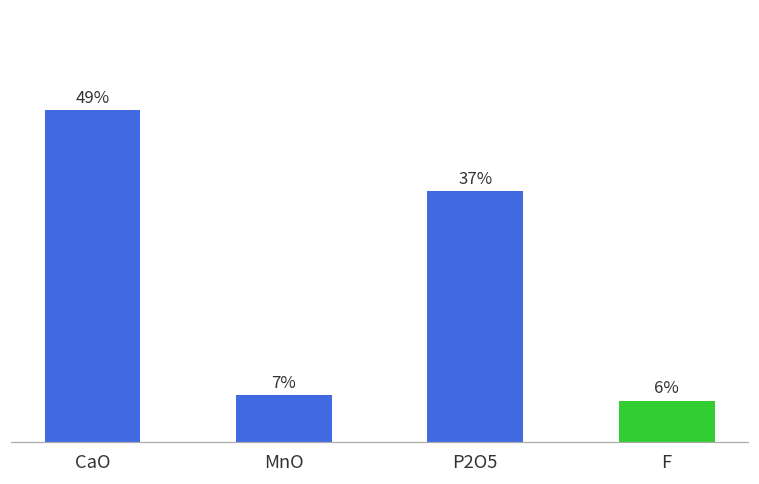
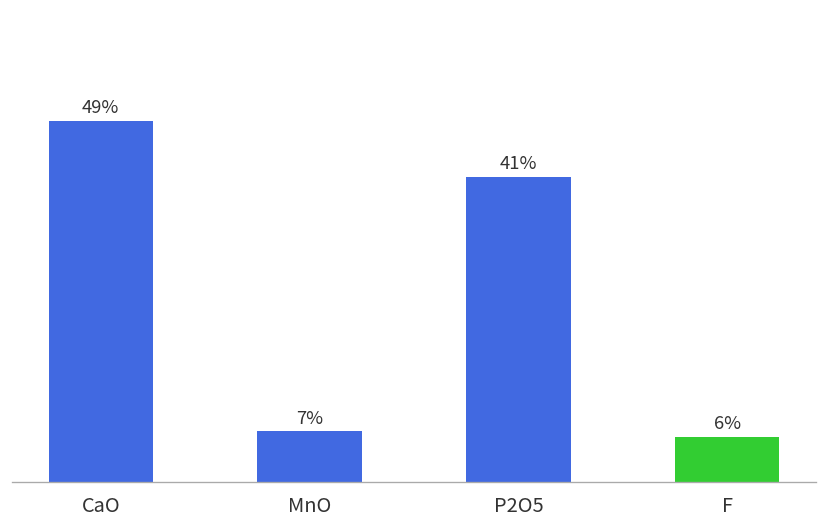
P2O5: 37% -> 41%
